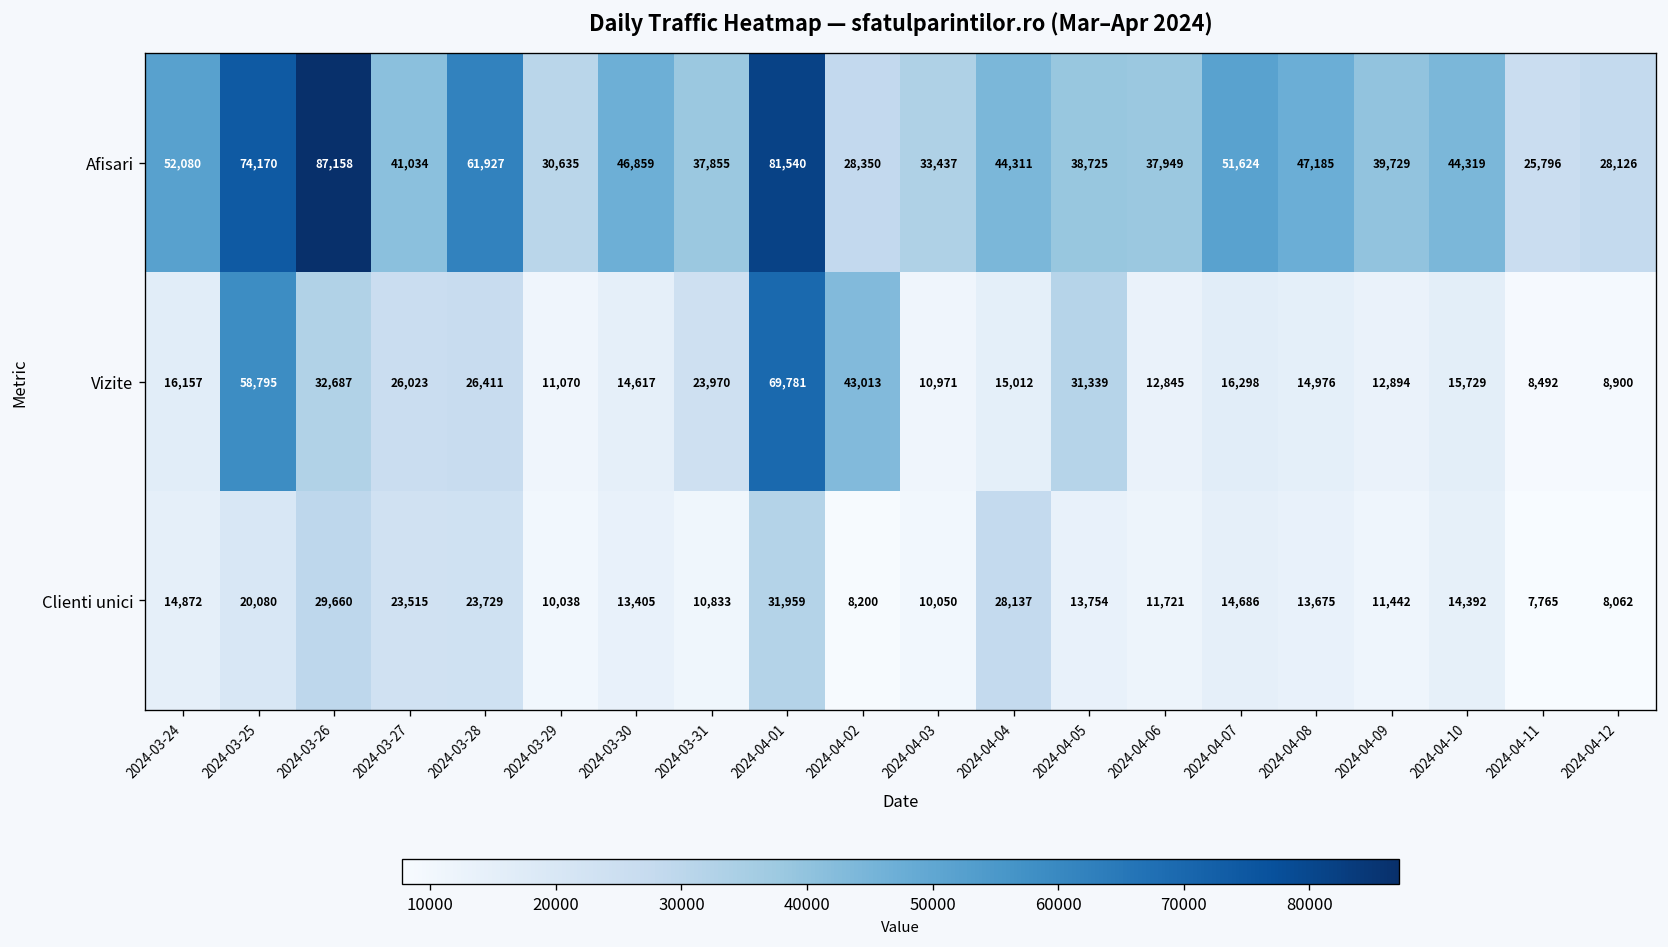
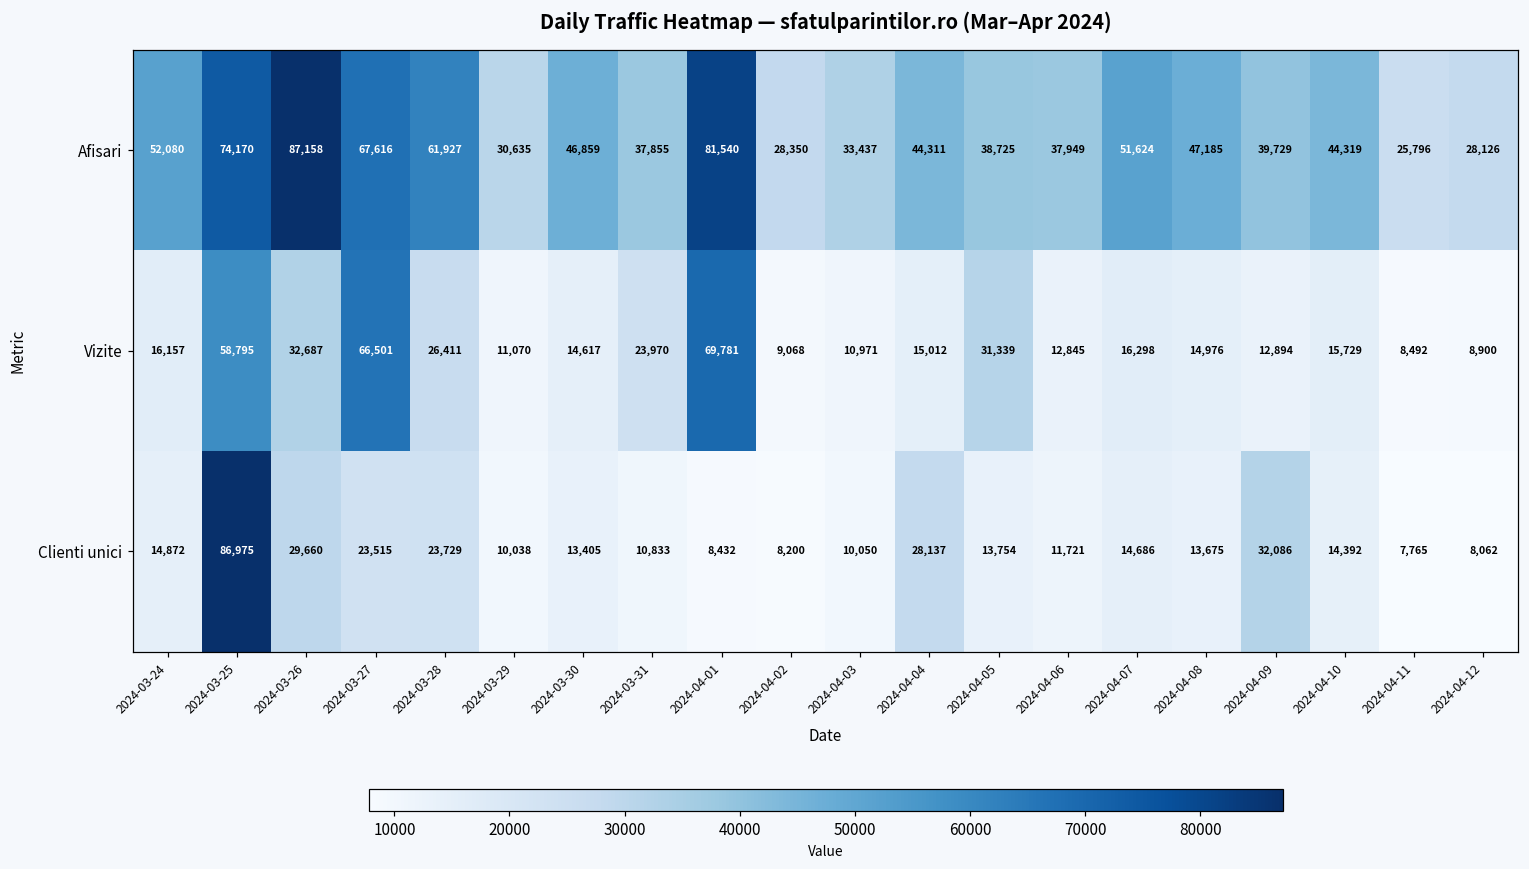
Afisari, 2024-03-27: 41,034 -> 67,616
Vizite, 2024-03-27: 26,023 -> 66,501
Vizite, 2024-04-02: 43,013 -> 9,068
Clienti unici, 2024-03-25: 20,080 -> 86,975
Clienti unici, 2024-04-01: 31,959 -> 8,432
Clienti unici, 2024-04-09: 11,442 -> 32,086
